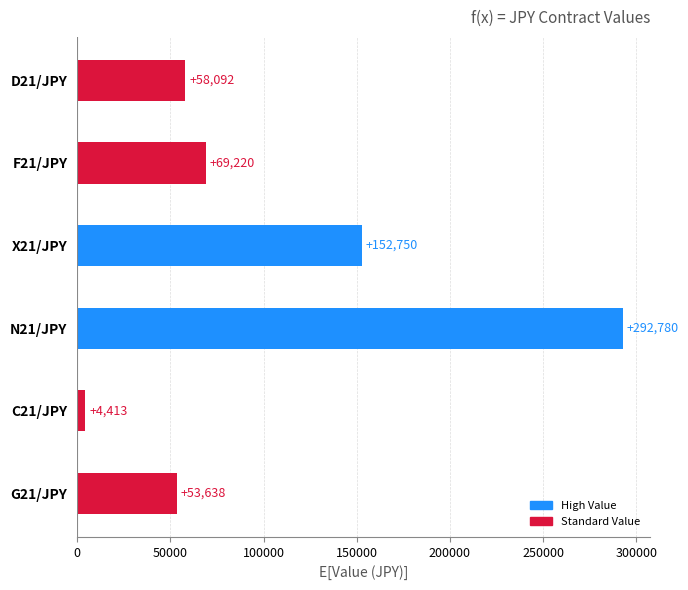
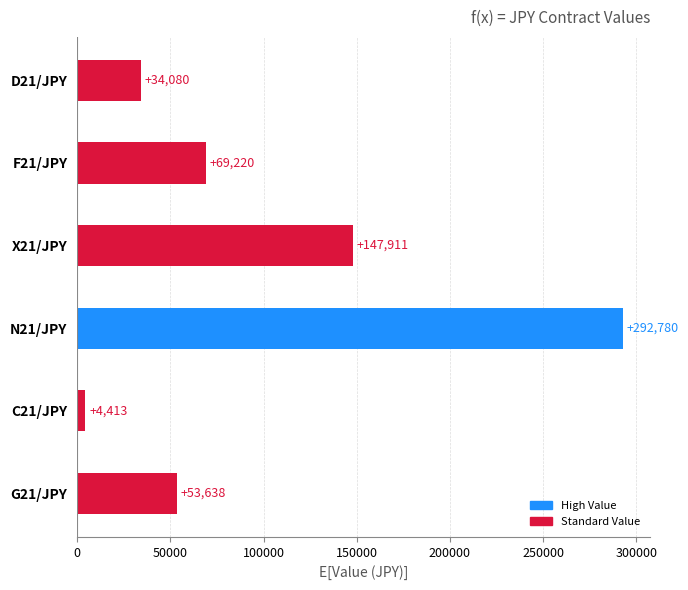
D21/JPY: +58,092 -> +34,080
X21/JPY: +152,750 -> +147,911
